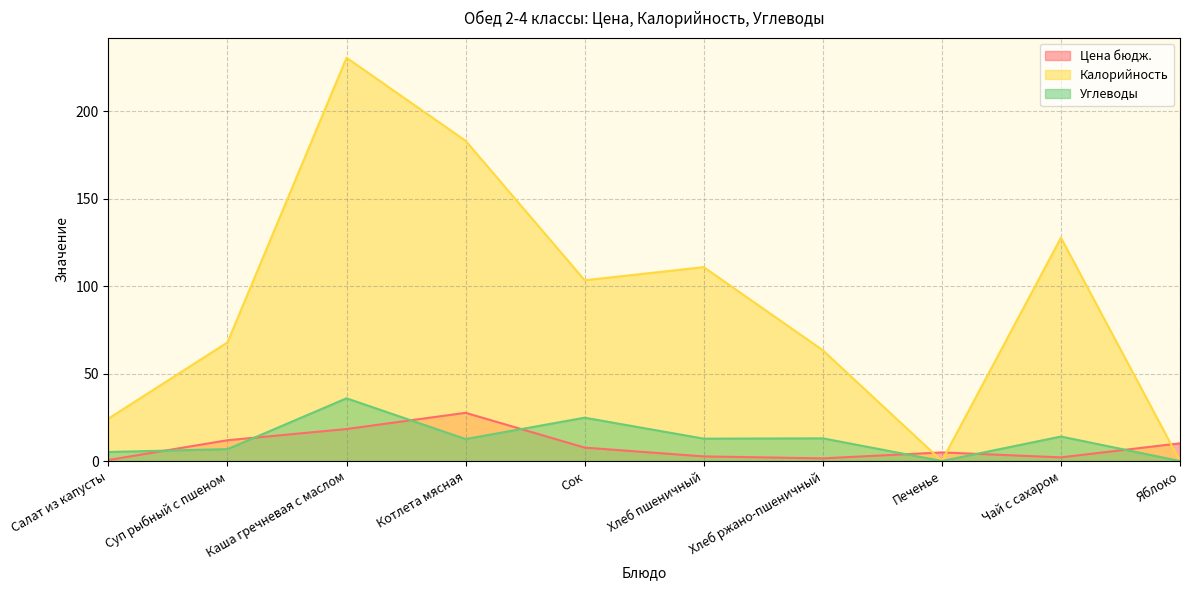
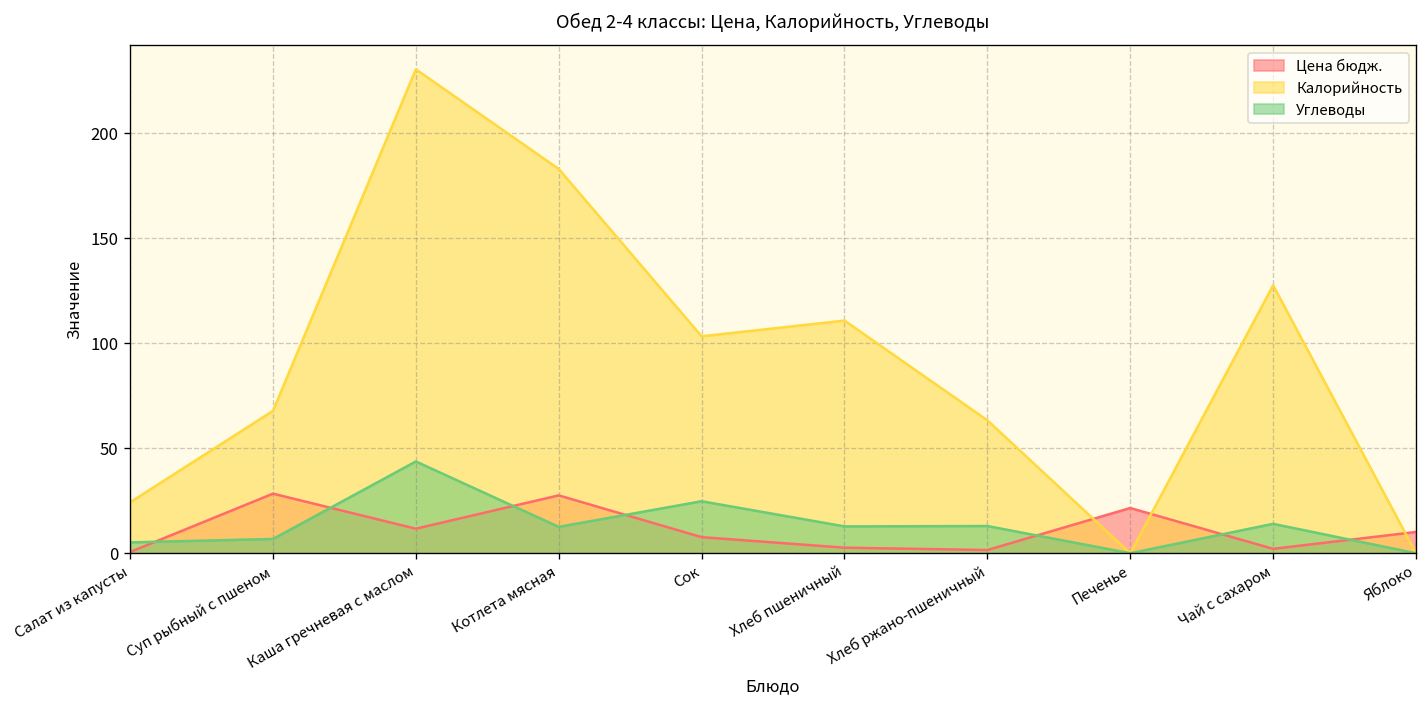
Цена бюдж., Суп рыбный с пшеном: 12 -> 28
Цена бюдж., Каша гречневая с маслом: 18 -> 12
Углеводы, Каша гречневая с маслом: 36 -> 44
Цена бюдж., Печенье: 5 -> 22
